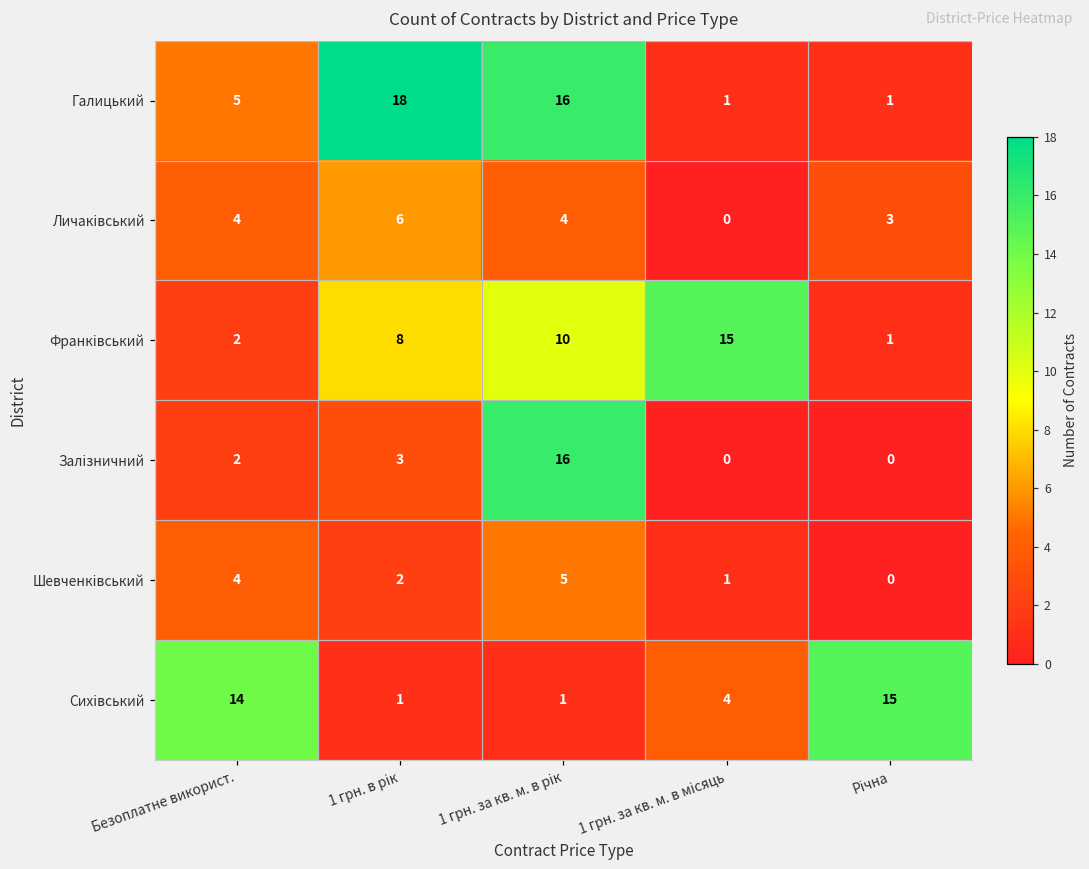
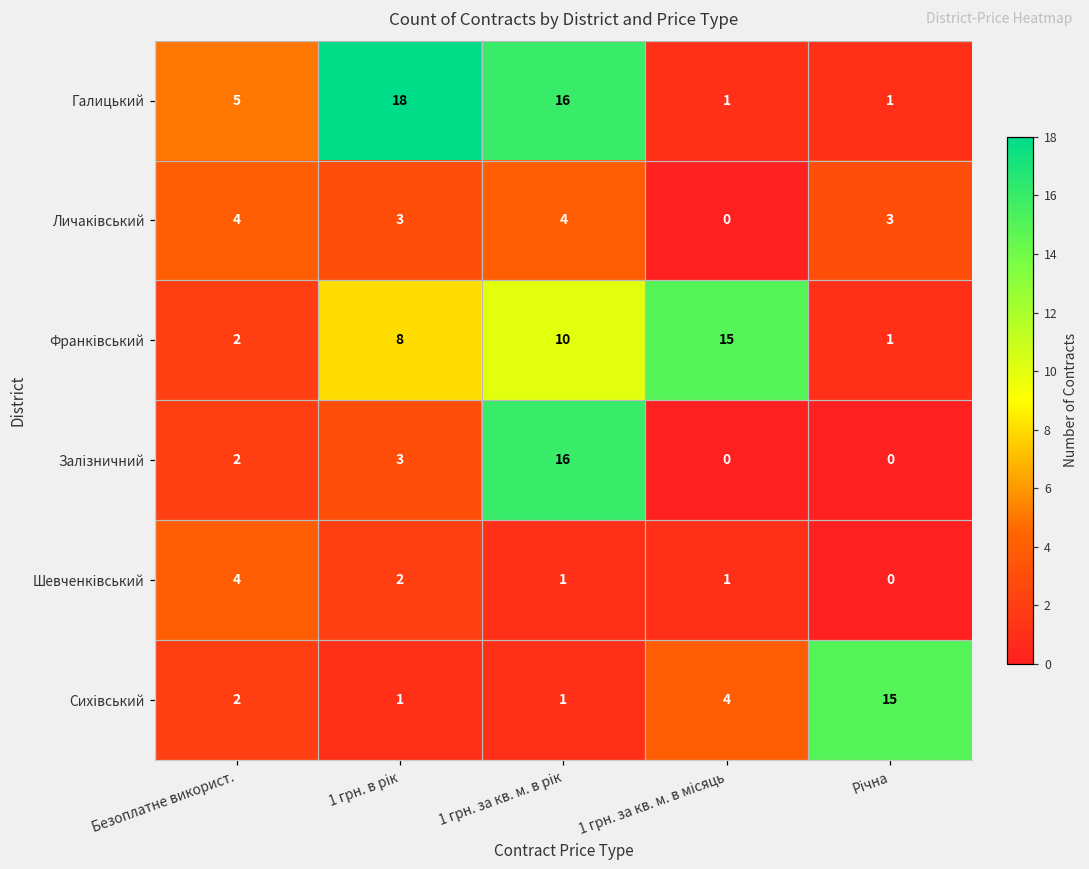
Личаківський, 1 грн. в рік: 6 -> 3
Шевченківський, 1 грн. за кв. м. в рік: 5 -> 1
Сихівський, Безоплатне використ.: 14 -> 2
